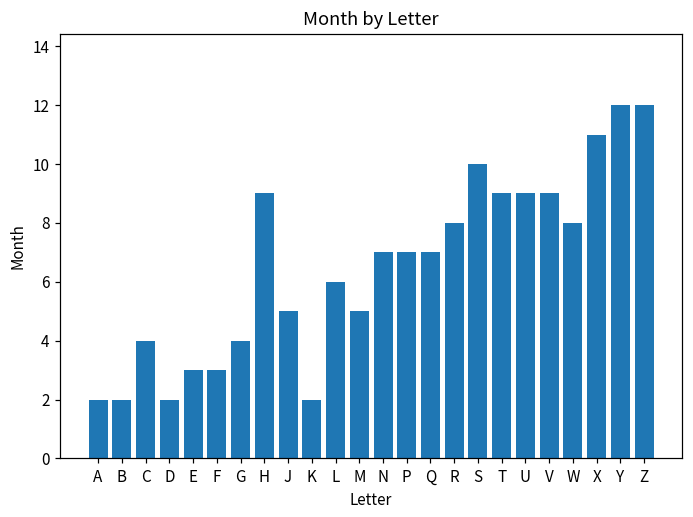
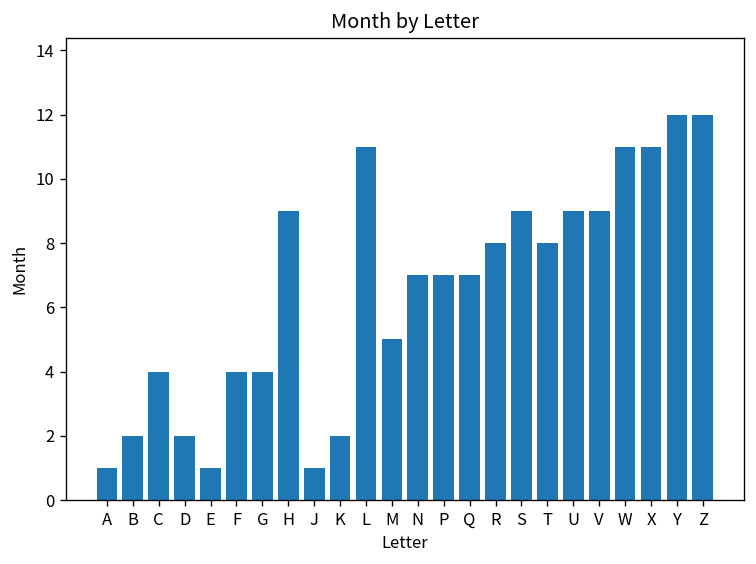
A: 2 -> 1
E: 3 -> 1
F: 3 -> 4
J: 5 -> 1
L: 6 -> 11
S: 10 -> 9
T: 9 -> 8
W: 8 -> 11
